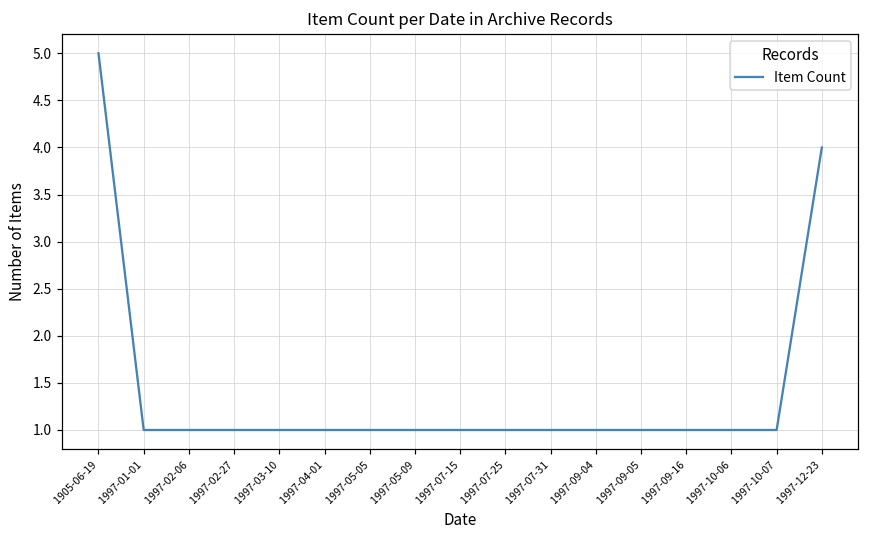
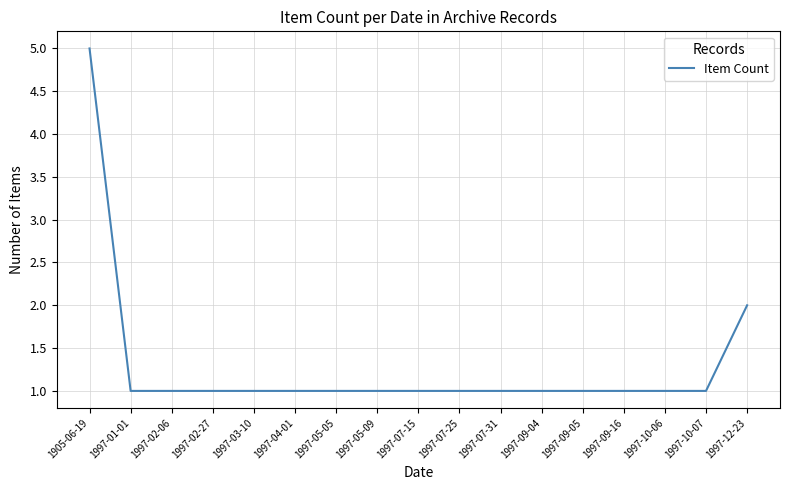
1997-12-23: 4 -> 2
